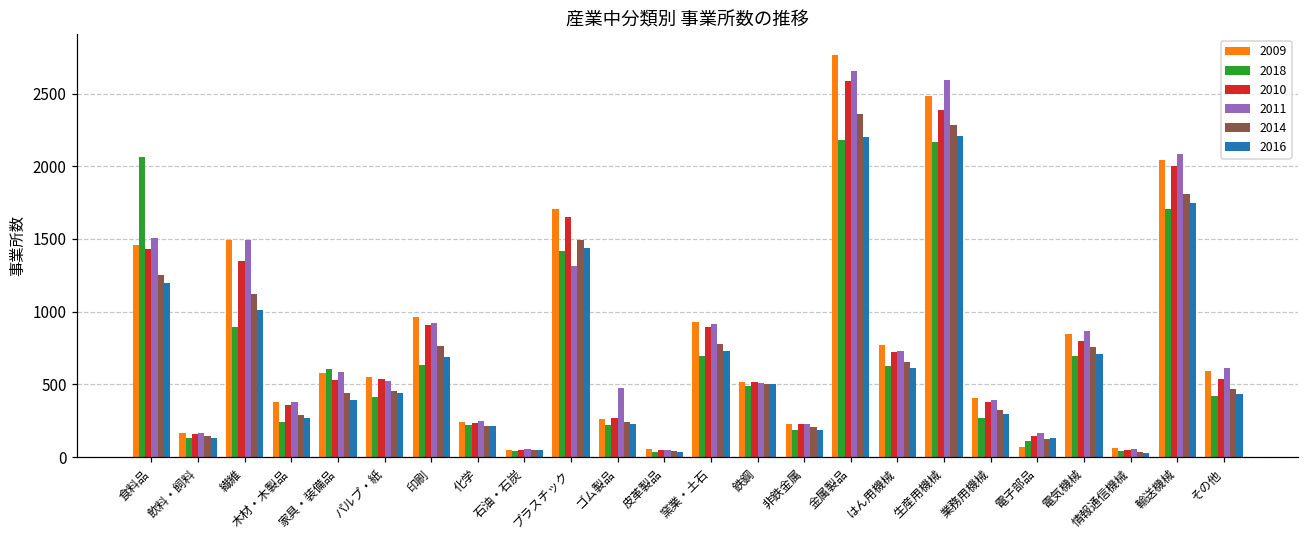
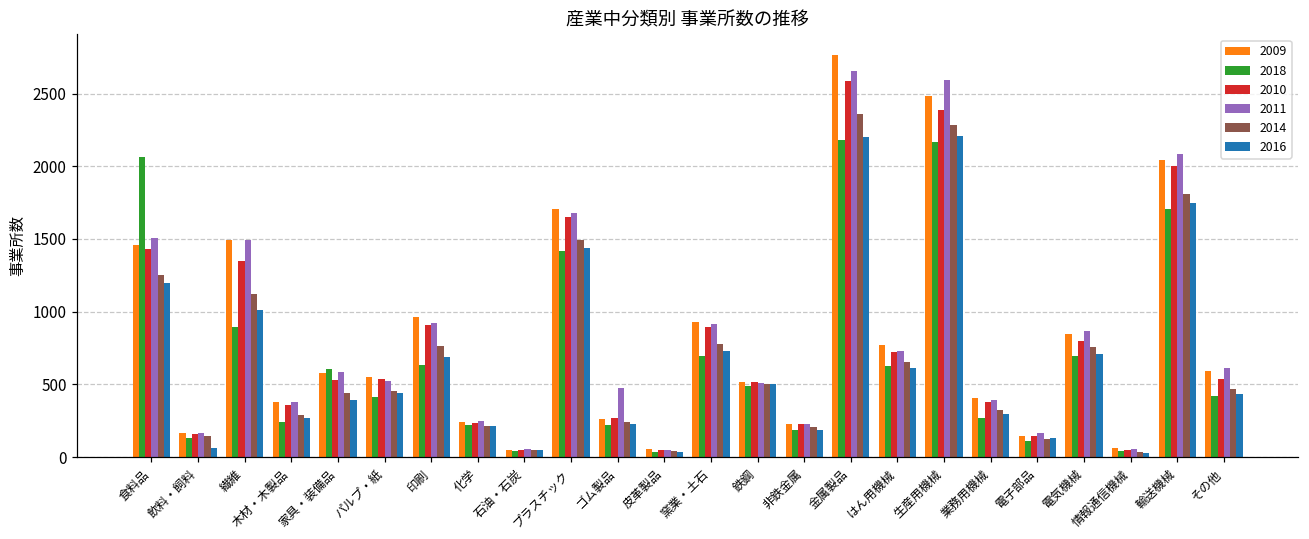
2016, 飲料・飼料: 140 -> 70
2011, プラスチック: 1320 -> 1680
2009, 電子部品: 70 -> 150
